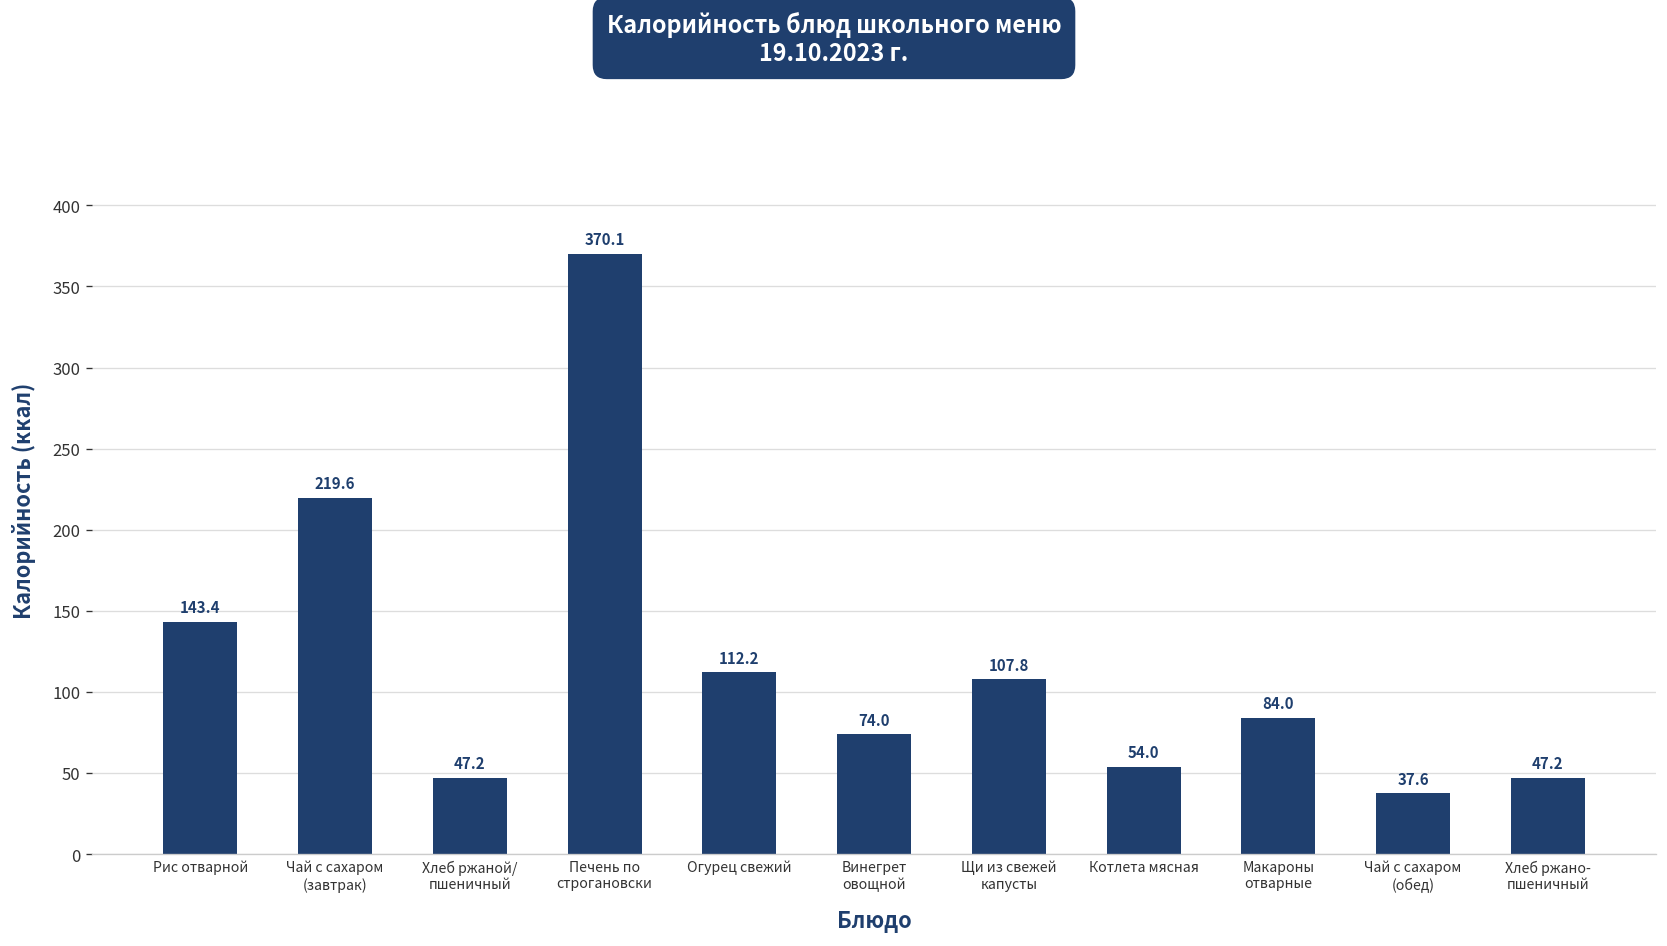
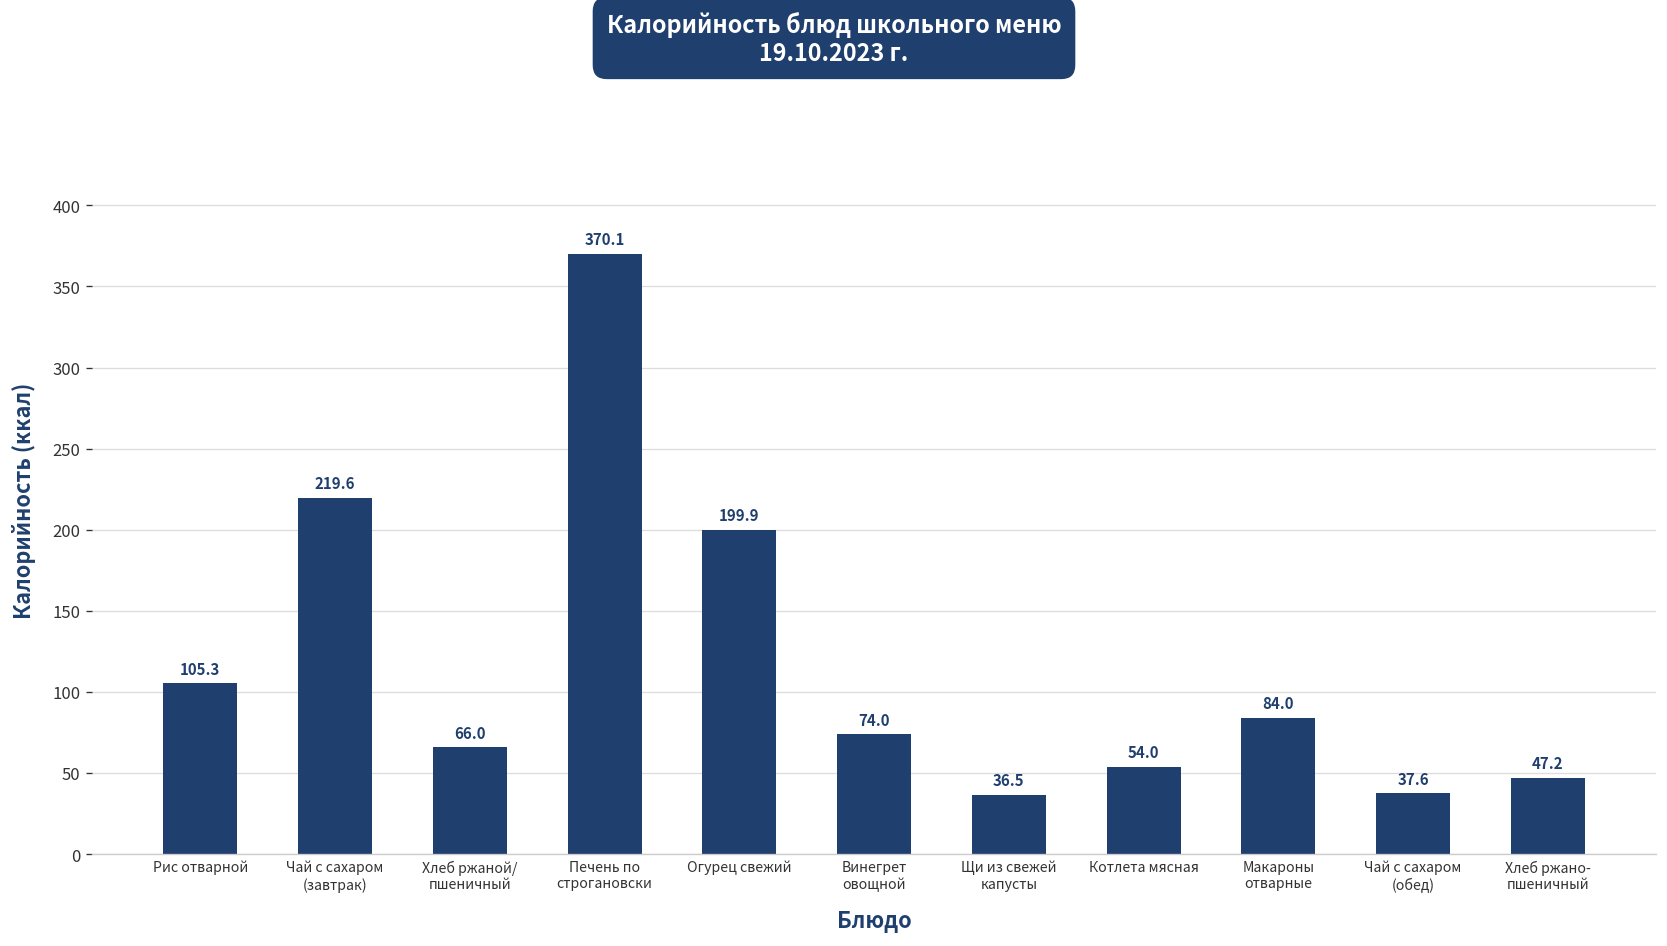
Рис отварной: 143.4 -> 105.3
Хлеб ржаной/ пшеничный: 47.2 -> 66.0
Огурец свежий: 112.2 -> 199.9
Щи из свежей капусты: 107.8 -> 36.5
